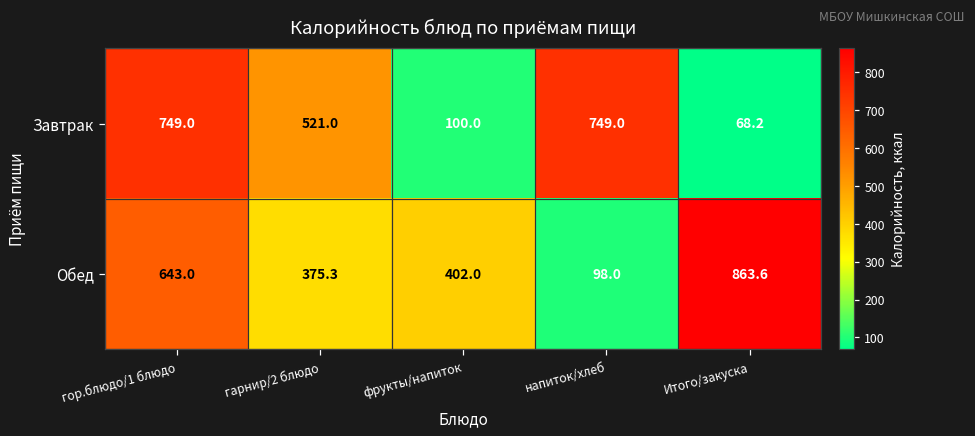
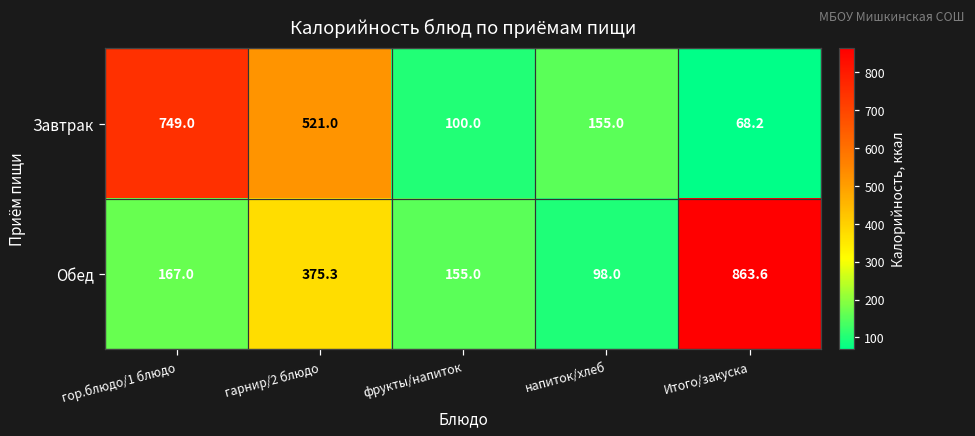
Завтрак, напиток/хлеб: 749.0 -> 155.0
Обед, гор.блюдо/1 блюдо: 643.0 -> 167.0
Обед, фрукты/напиток: 402.0 -> 155.0
